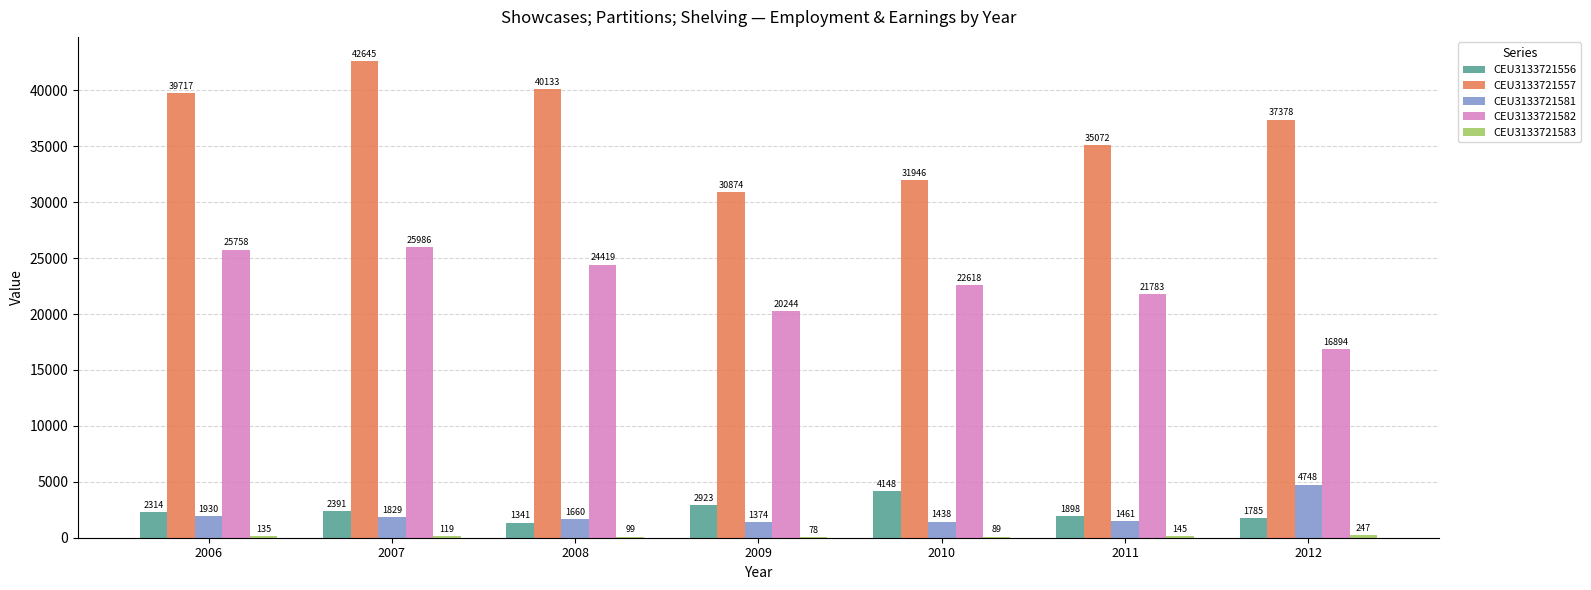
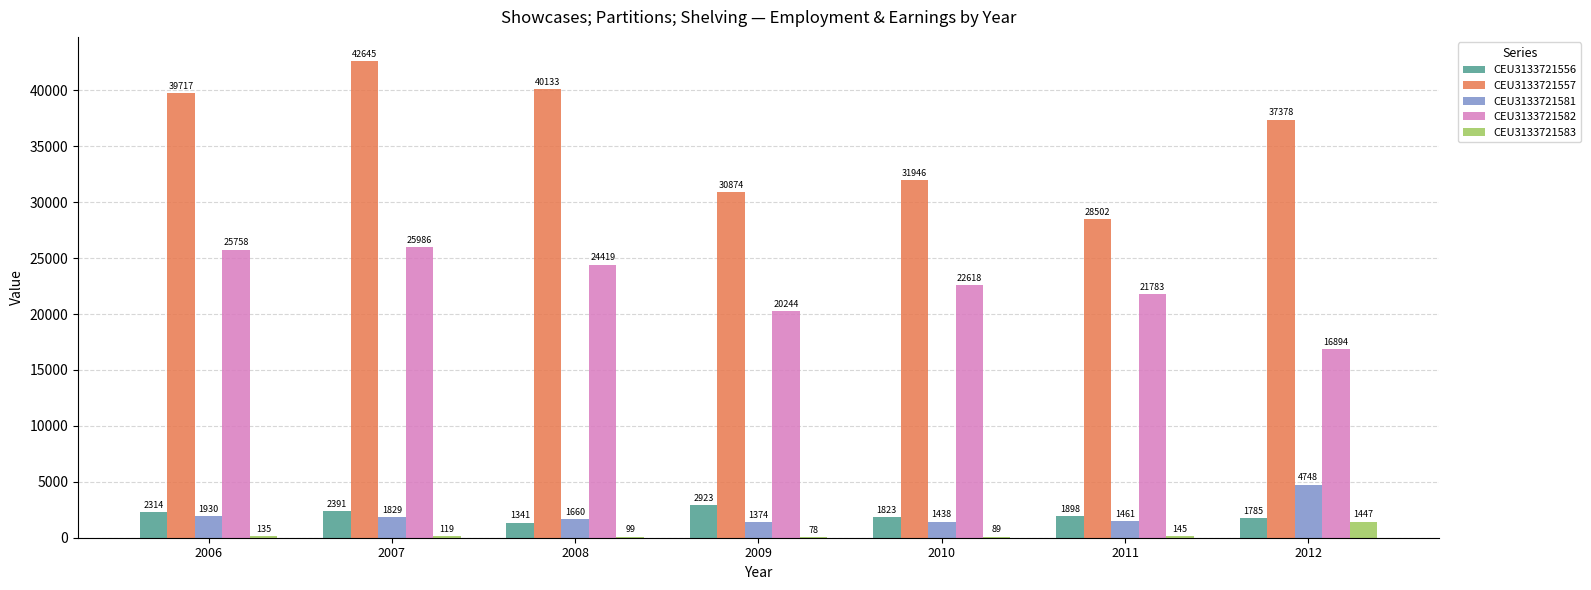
CEU3133721556, 2010: 4148 -> 1823
CEU3133721557, 2011: 35072 -> 28502
CEU3133721583, 2012: 247 -> 1447
